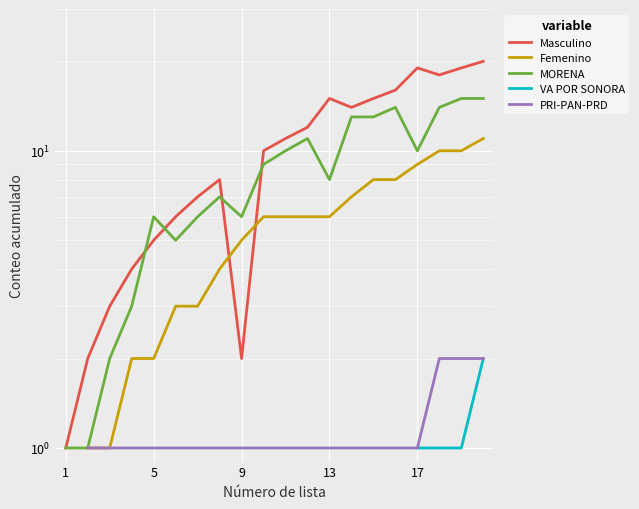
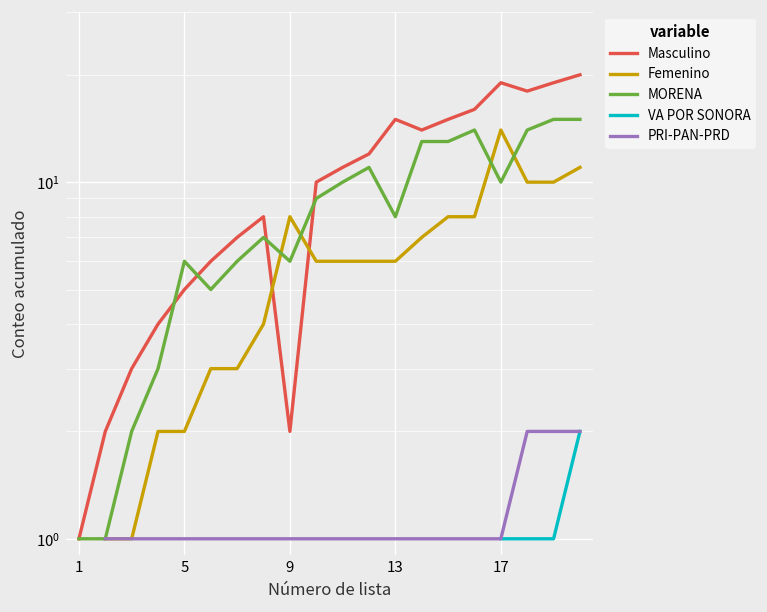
Femenino, 9: 5 -> 8
Femenino, 17: 9 -> 14
